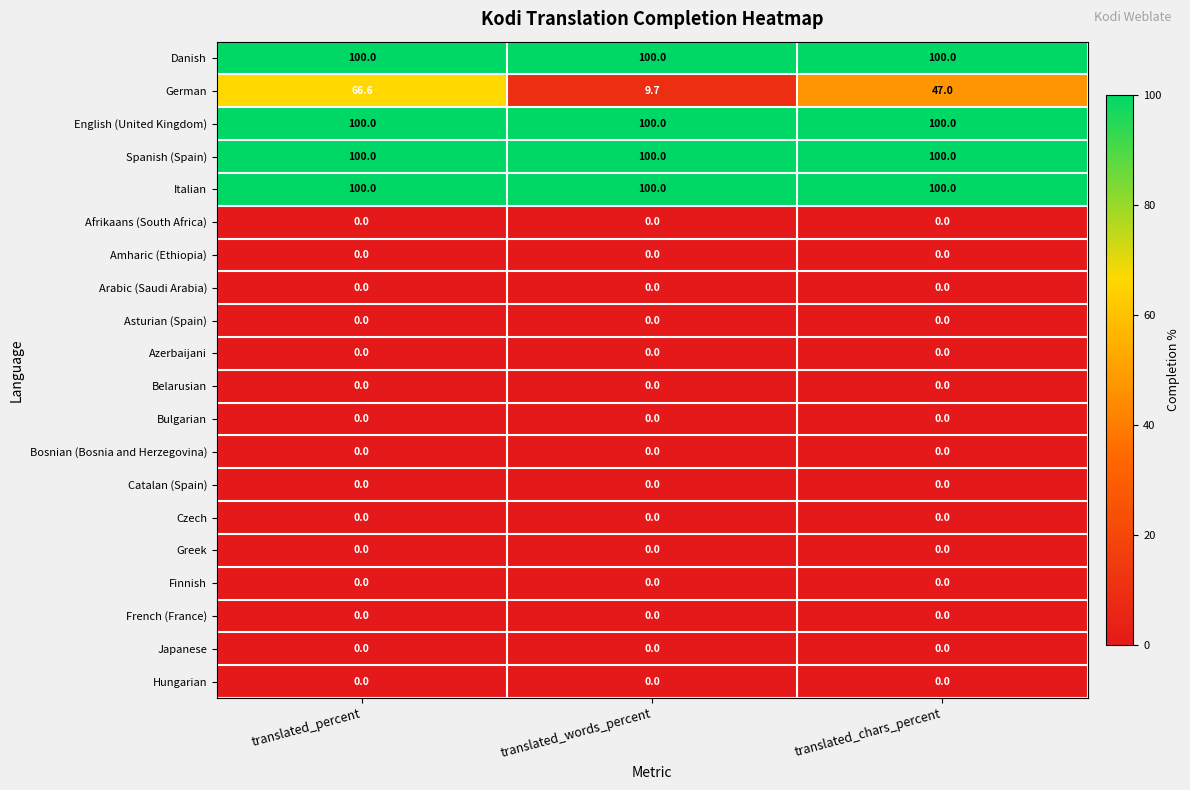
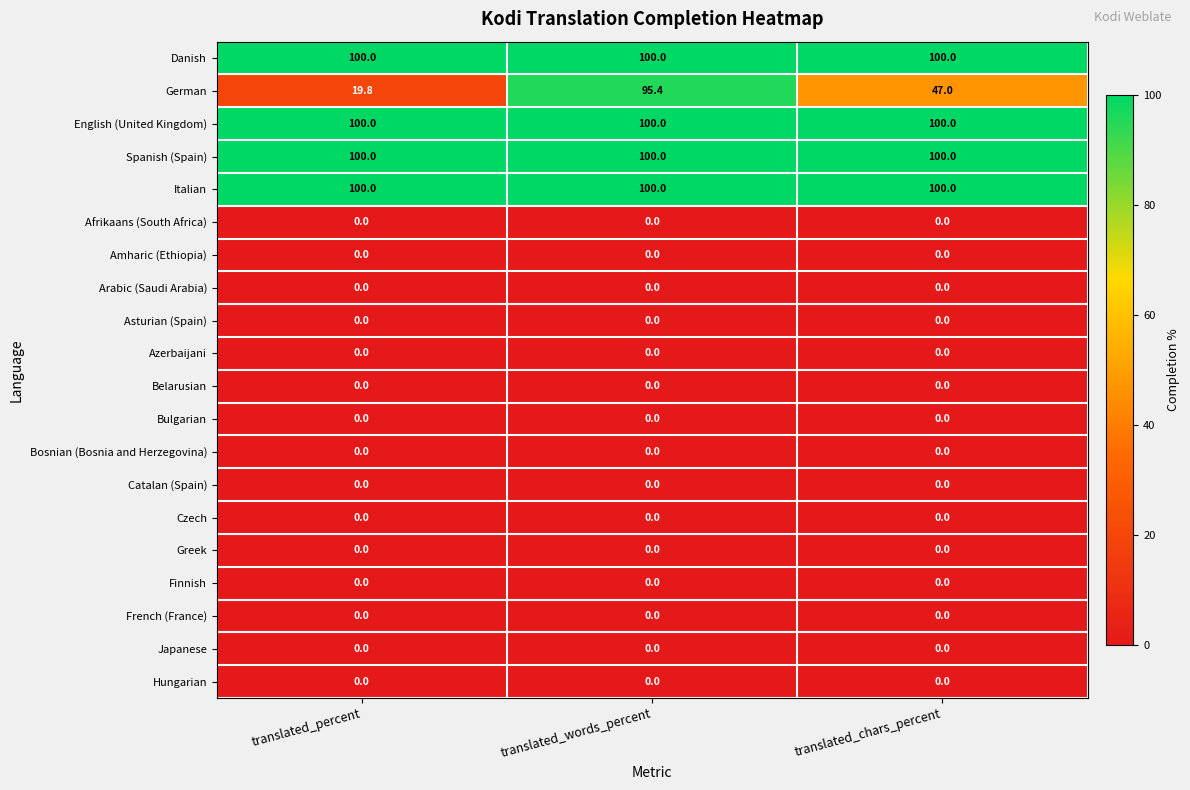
German, translated_percent: 66.6 -> 19.8
German, translated_words_percent: 9.7 -> 95.4
